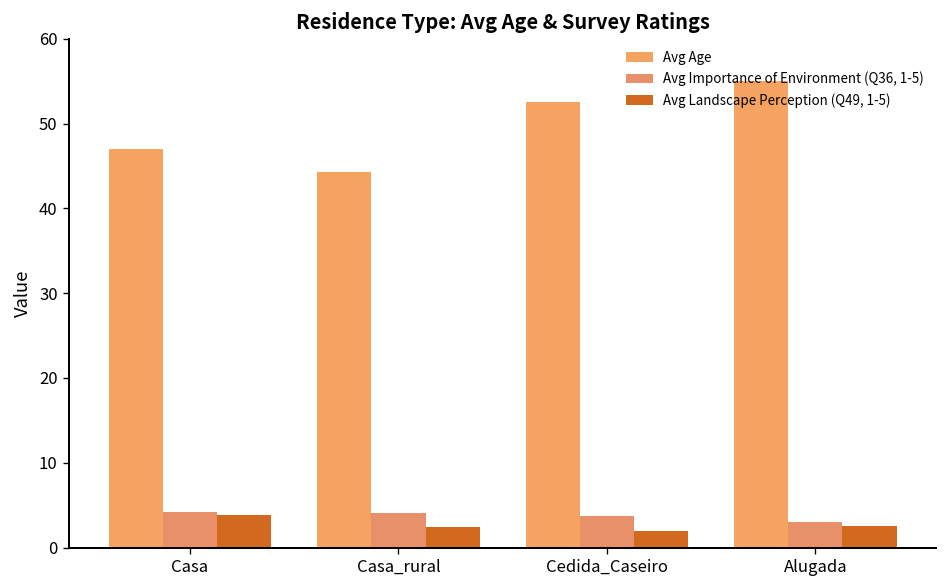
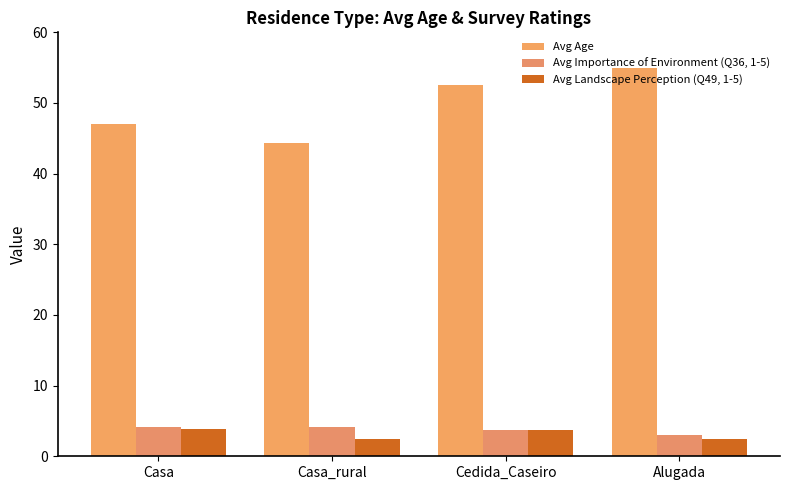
Avg Landscape Perception (Q49, 1-5), Cedida_Caseiro: 2 -> 4
